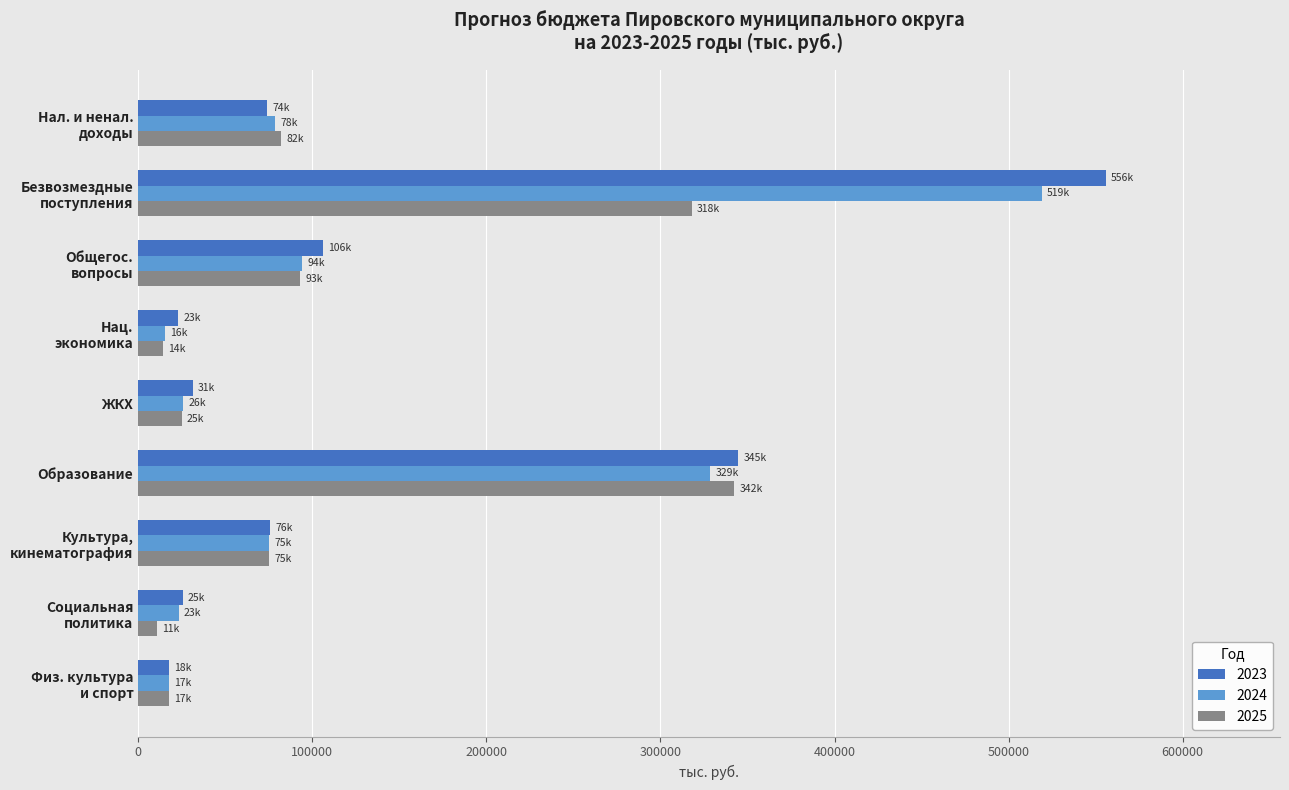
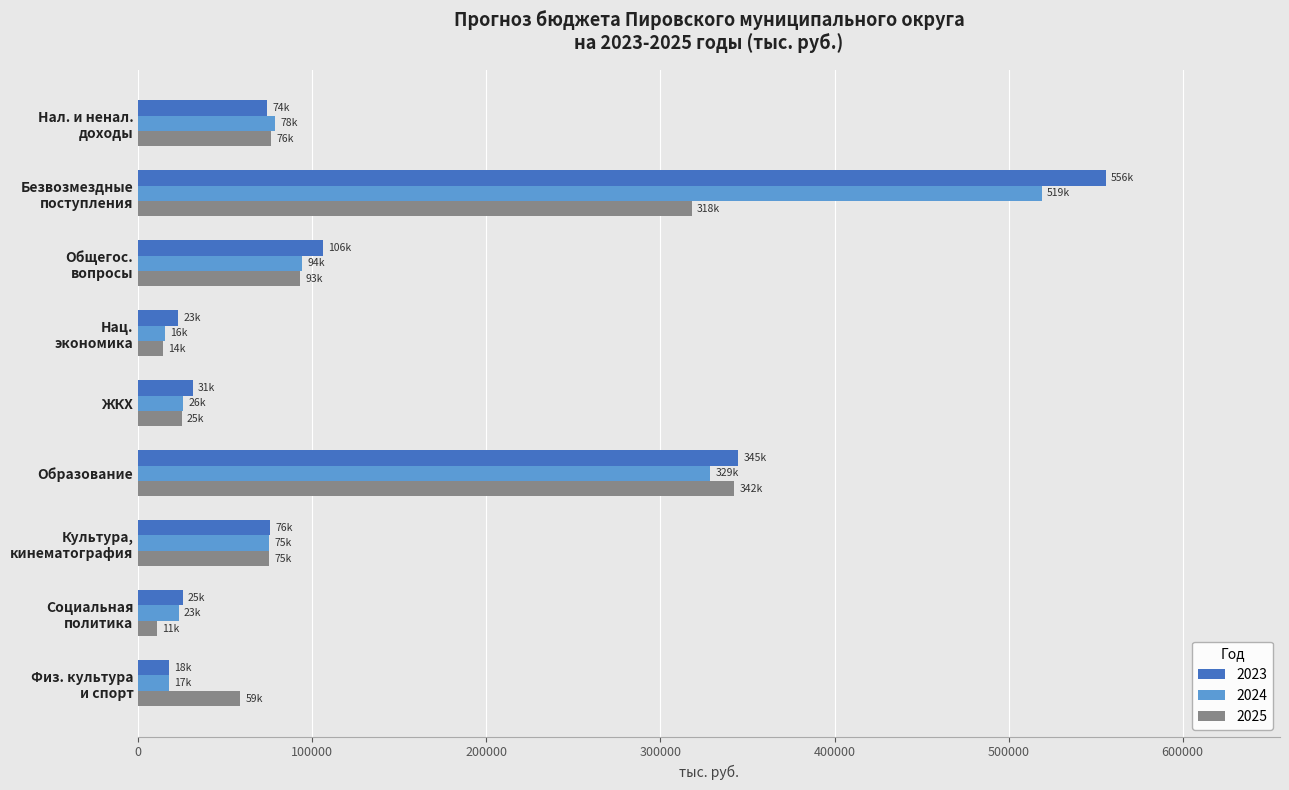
2025, Нал. и ненал. доходы: 82k -> 76k
2025, Физ. культура и спорт: 17k -> 59k
